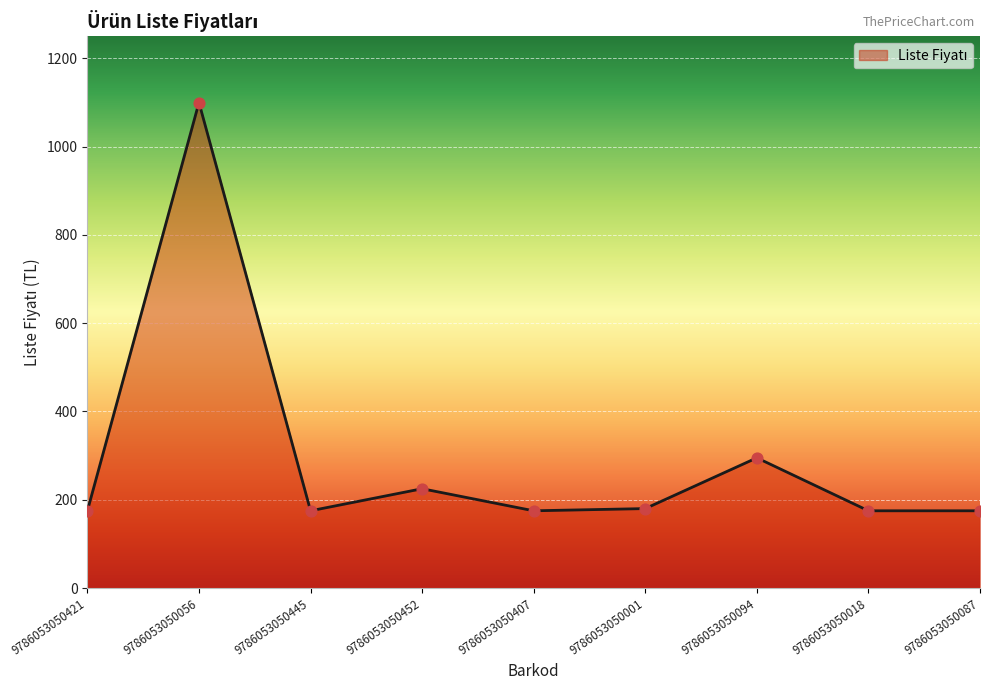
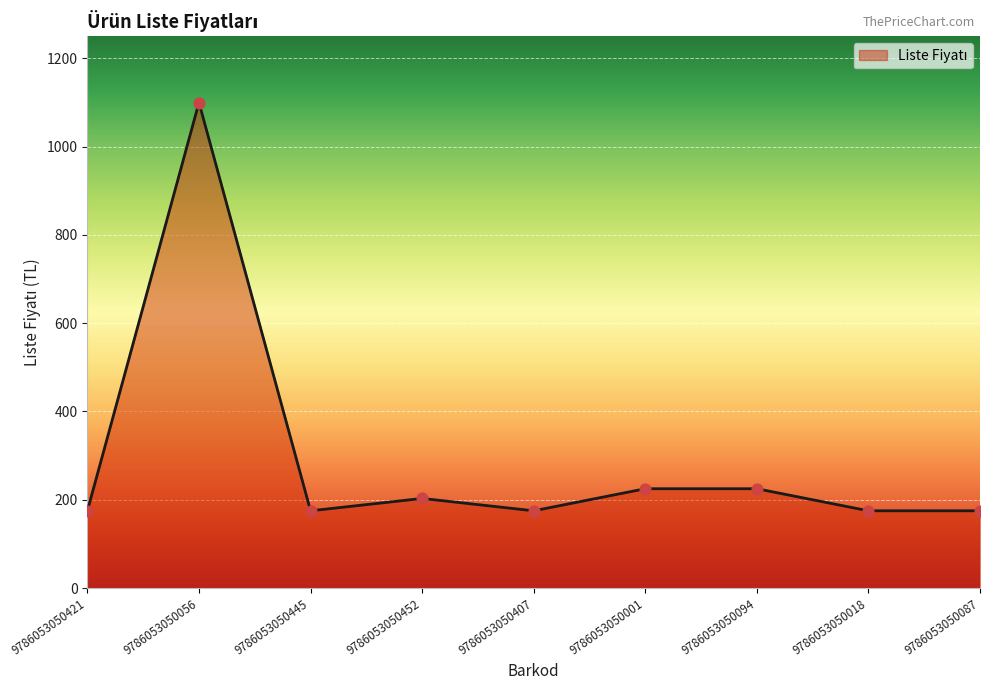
9786053050452: 230 -> 200
9786053050001: 180 -> 230
9786053050094: 300 -> 230
